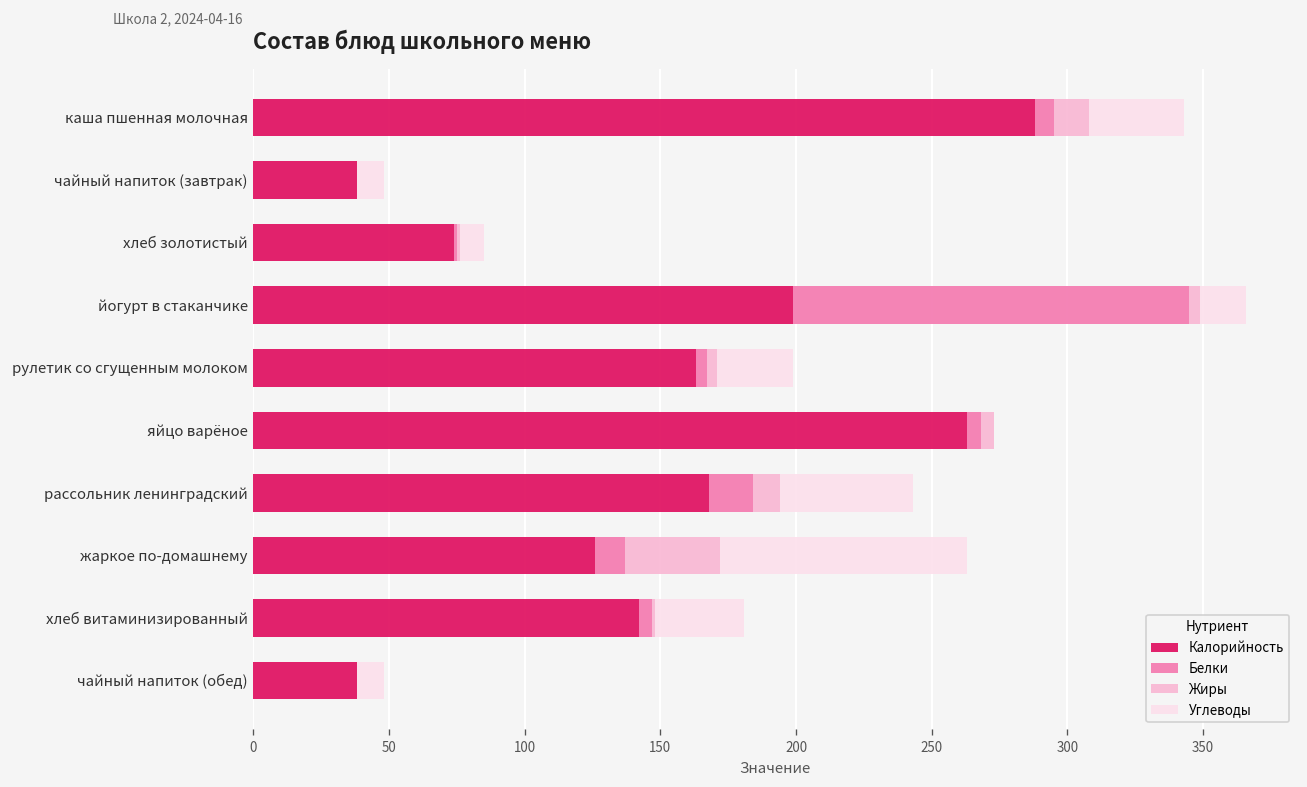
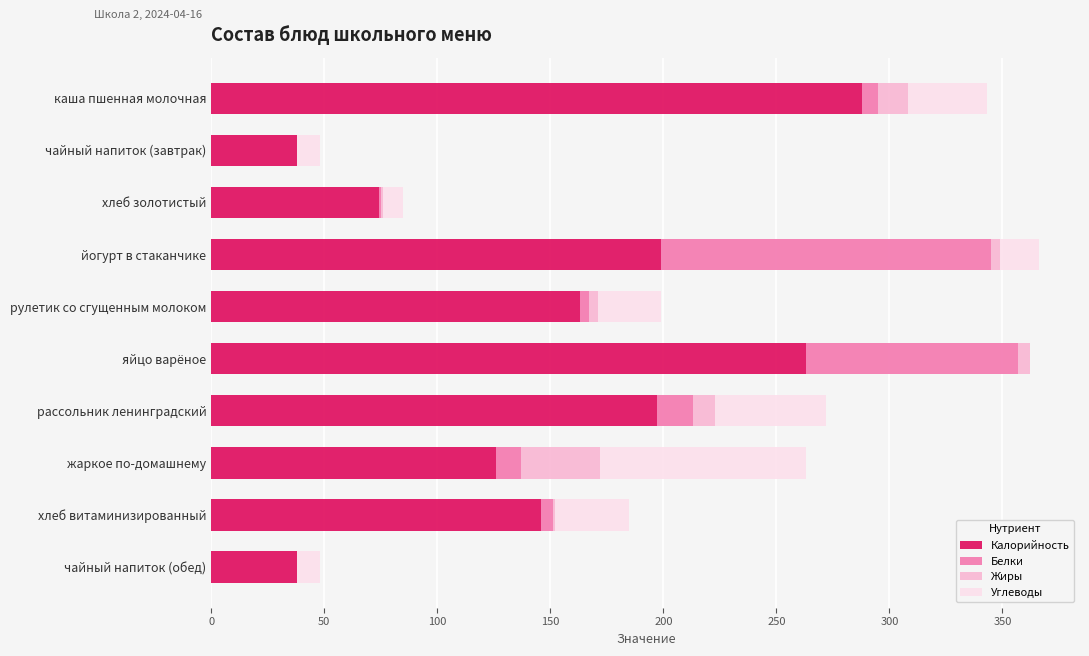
Белки, яйцо варёное: 5 -> 94
Калорийность, рассольник ленинградский: 168 -> 197
Калорийность, хлеб витаминизированный: 142 -> 146
